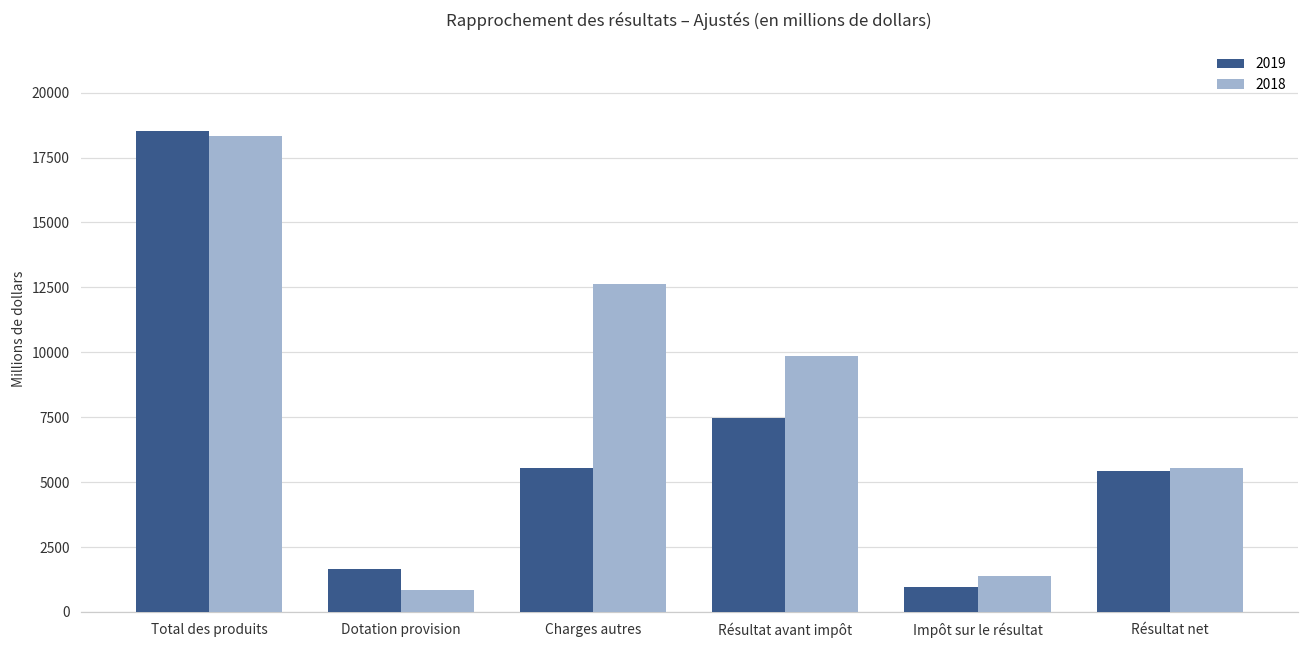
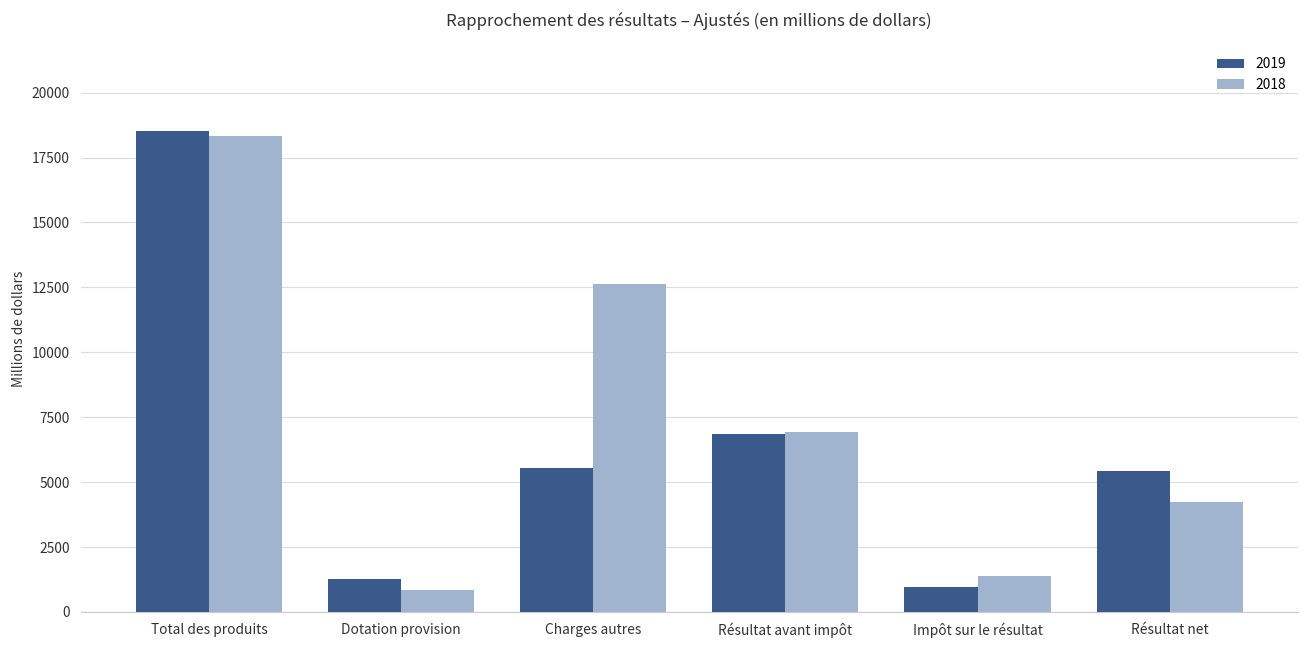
2019, Dotation provision: 1700 -> 1300
2019, Résultat avant impôt: 7500 -> 6900
2018, Résultat avant impôt: 9900 -> 6900
2018, Résultat net: 5500 -> 4200
